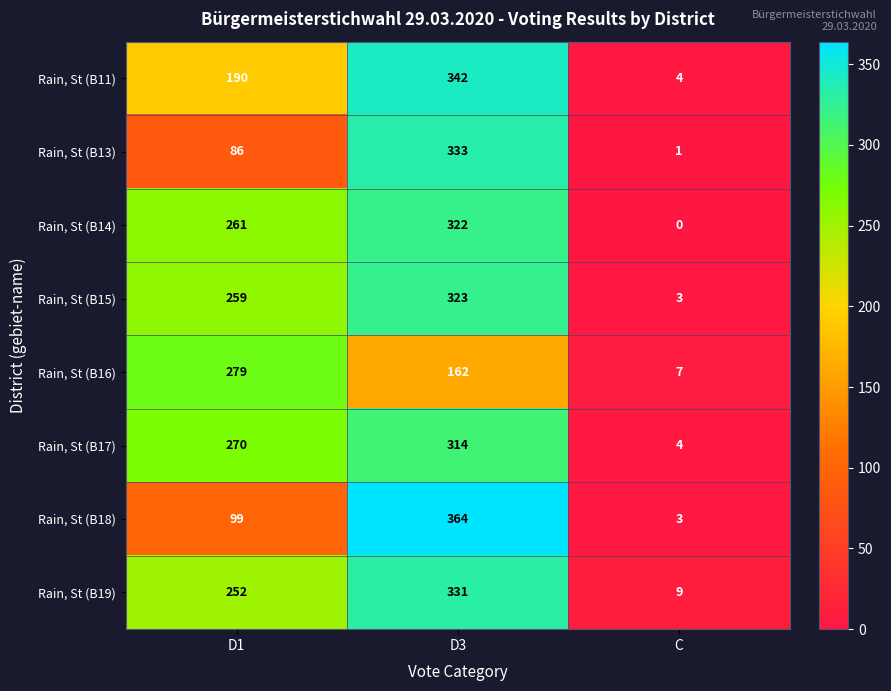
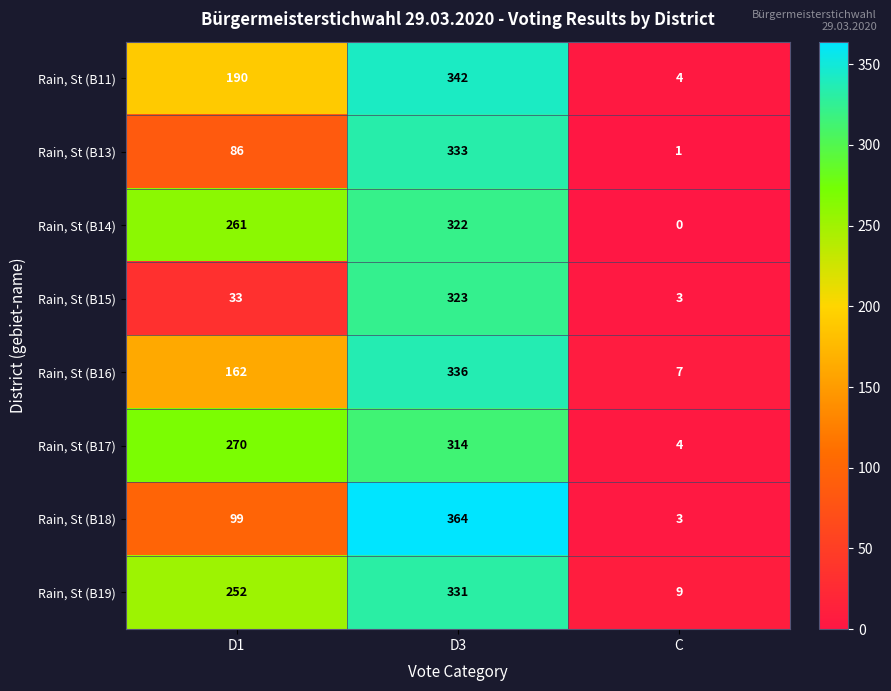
Rain, St (B15), D1: 259 -> 33
Rain, St (B16), D1: 279 -> 162
Rain, St (B16), D3: 162 -> 336
